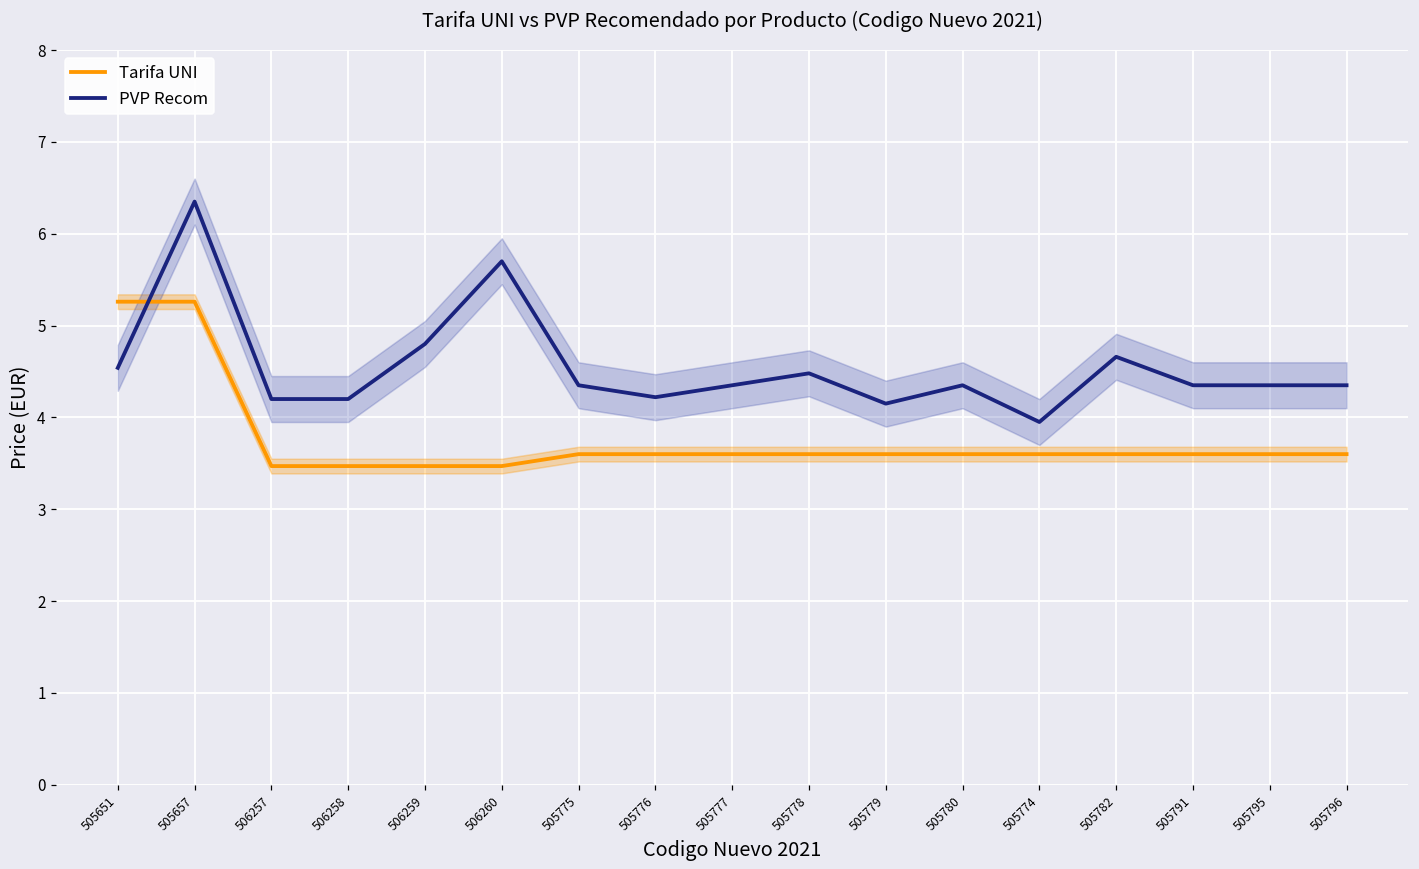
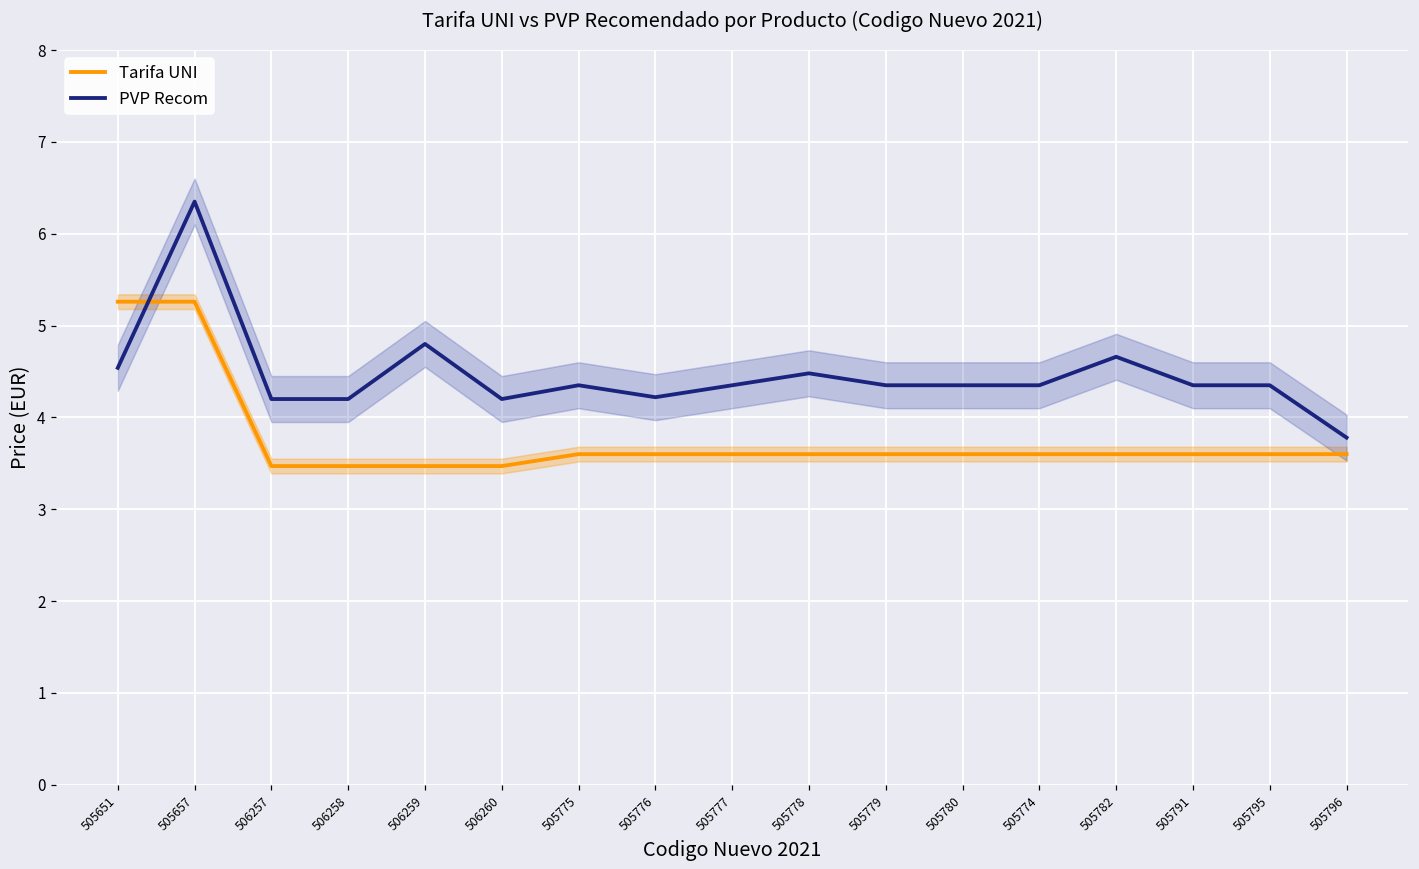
PVP Recom, 506260: 5.7 -> 4.2
PVP Recom, 505779: 4.2 -> 4.4
PVP Recom, 505774: 4.0 -> 4.4
PVP Recom, 505796: 4.4 -> 3.8
